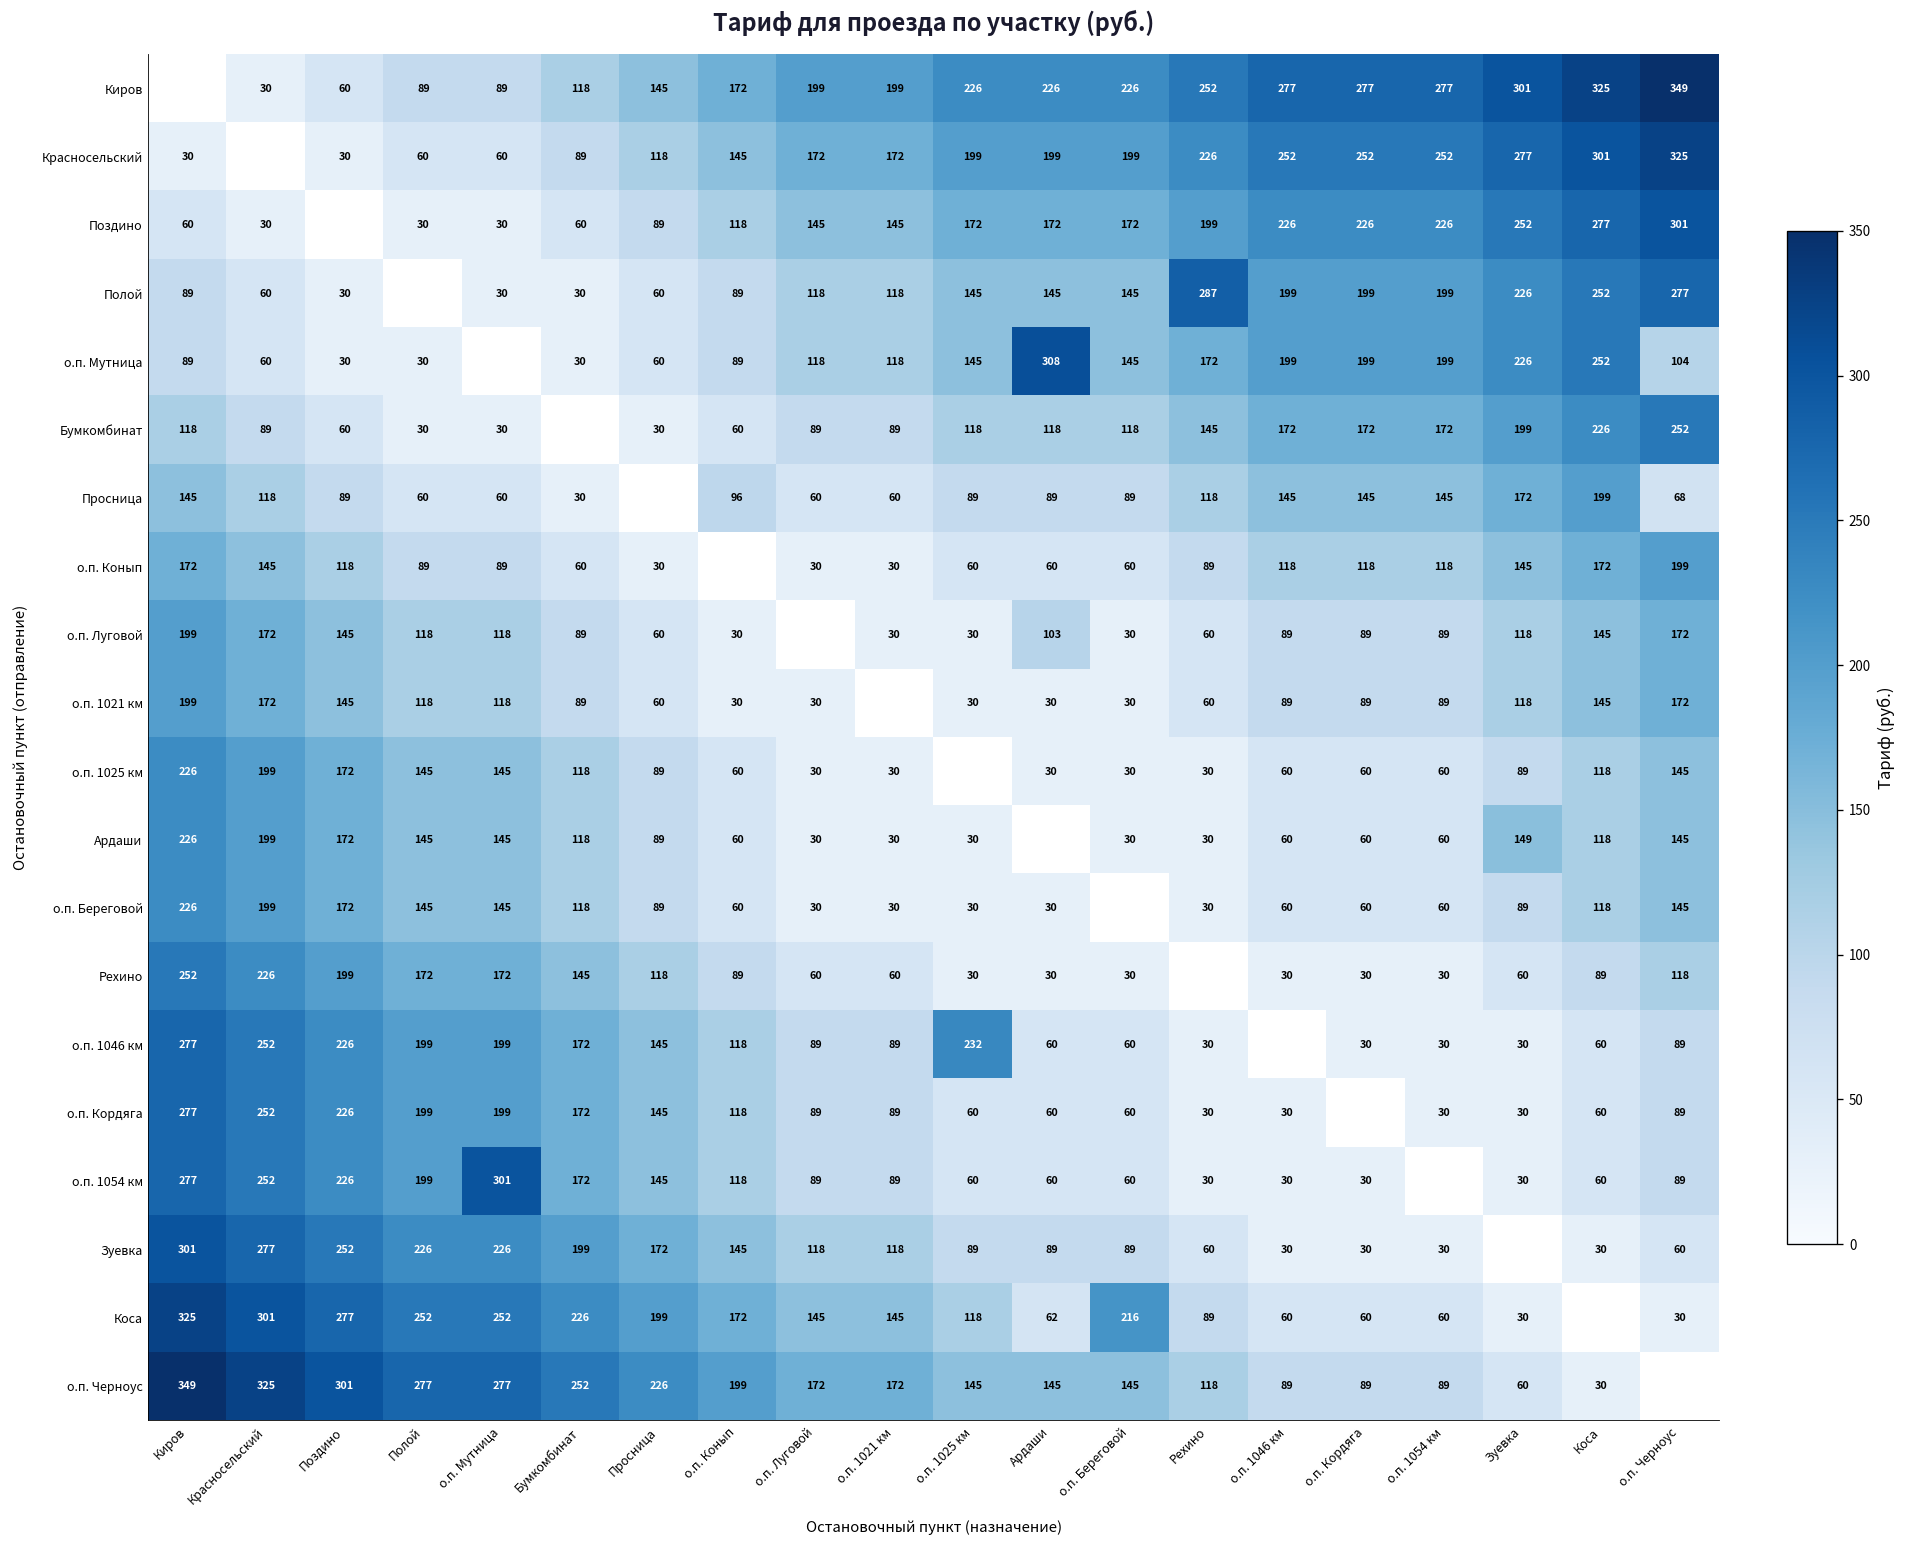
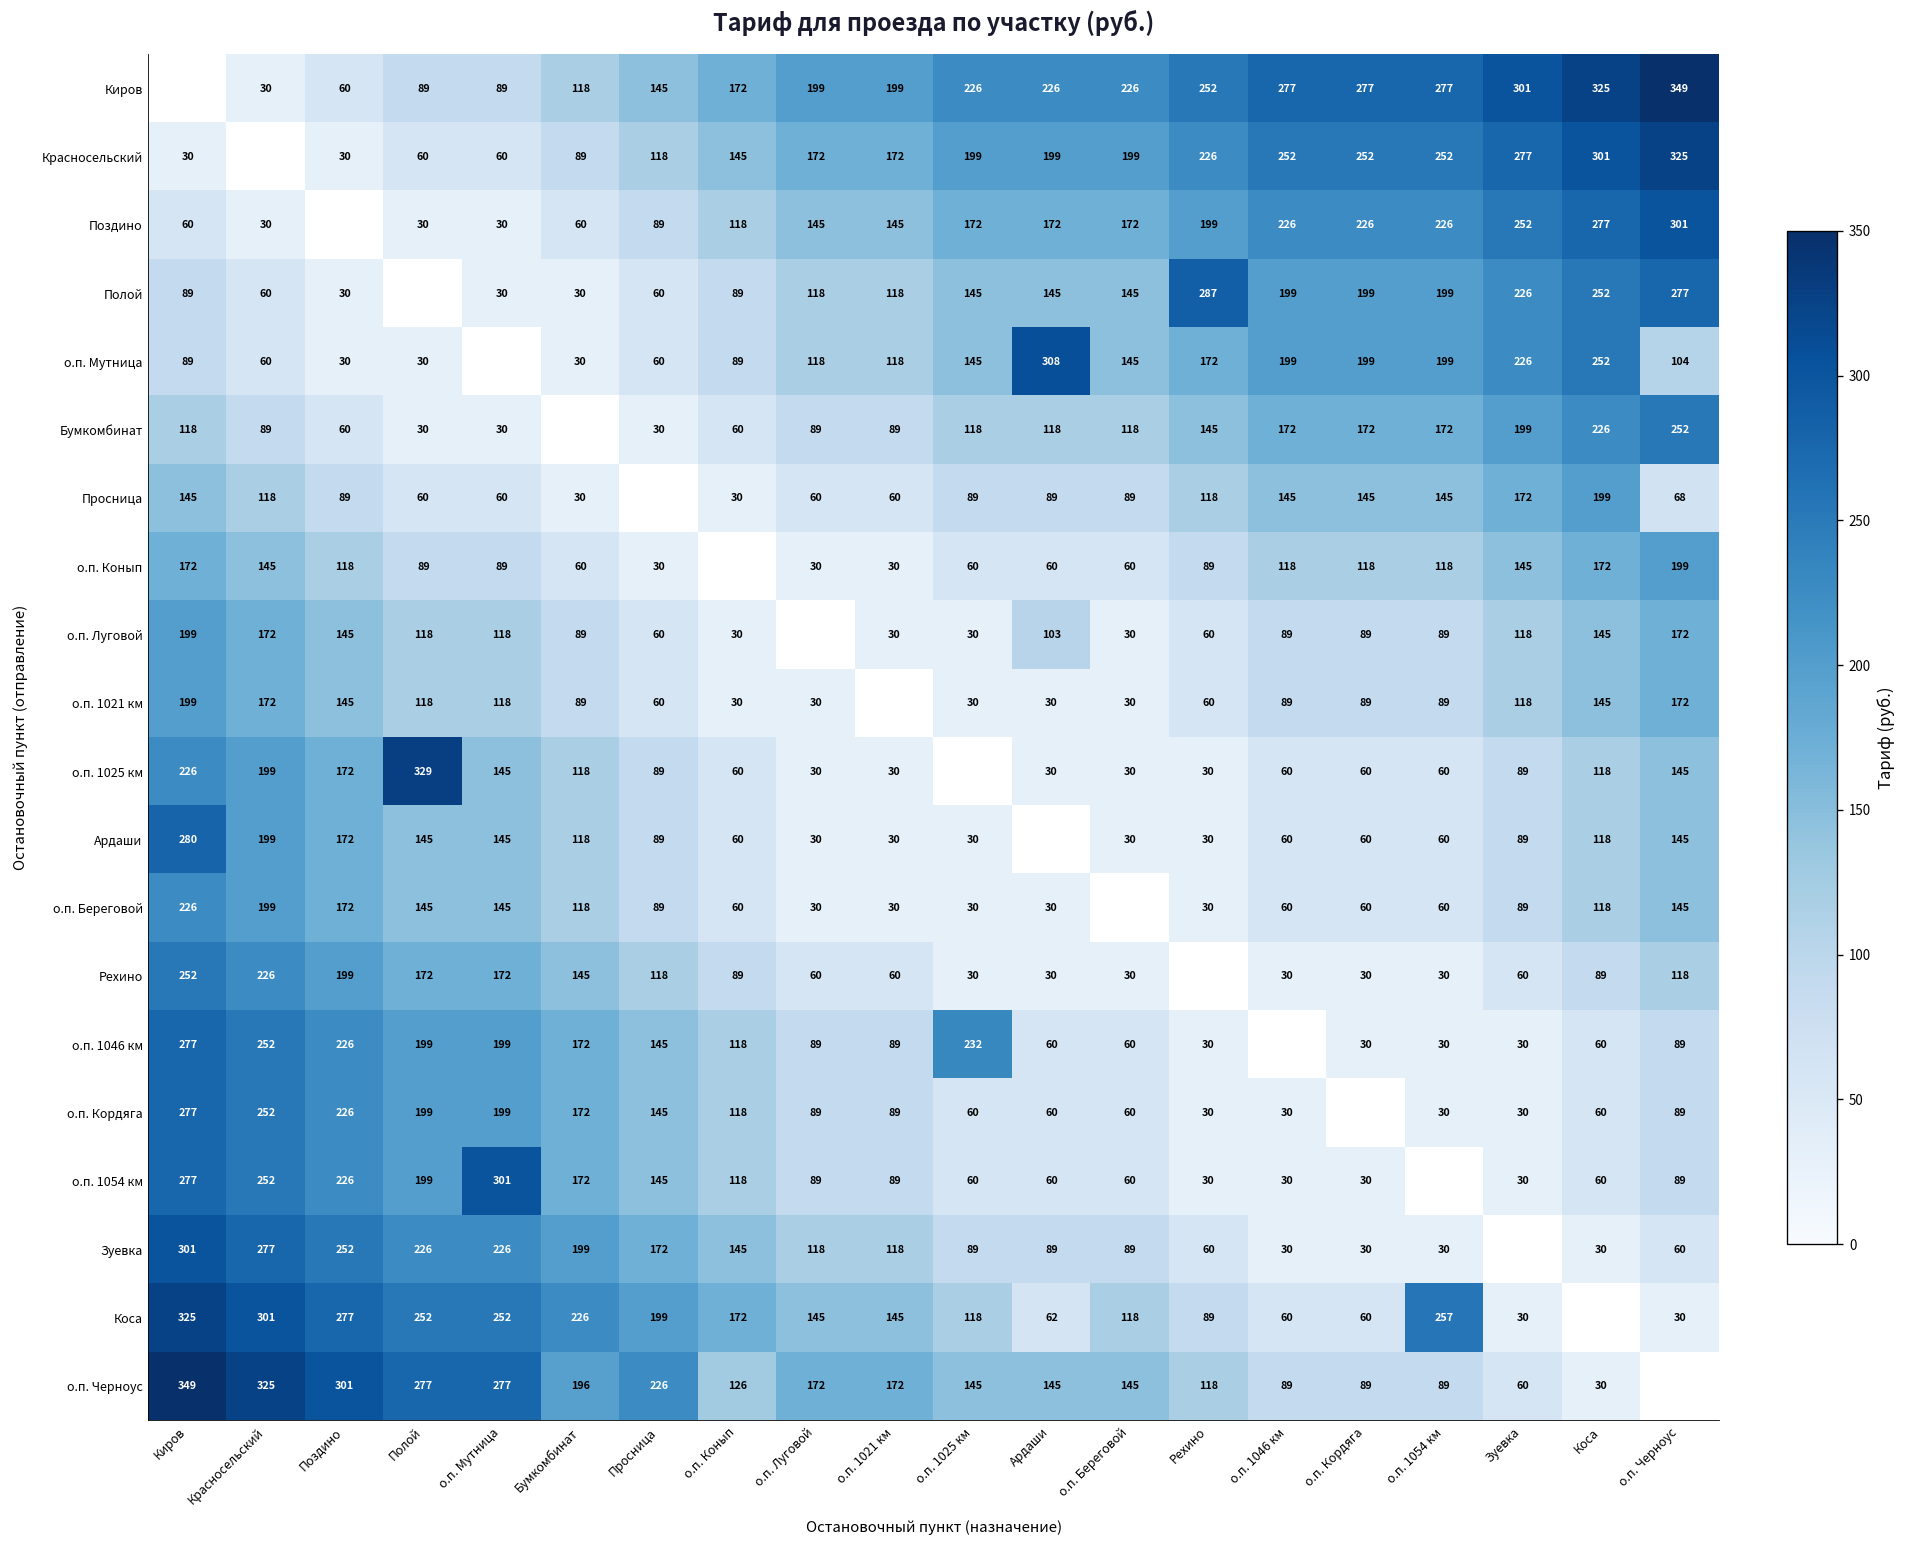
Просница, о.п. Конып: 96 -> 30
о.п. 1025 км, Полой: 145 -> 329
Ардаши, Киров: 226 -> 280
Ардаши, Зуевка: 149 -> 89
Коса, о.п. Береговой: 216 -> 118
Коса, о.п. 1054 км: 60 -> 257
о.п. Черноус, Бумкомбинат: 252 -> 196
о.п. Черноус, о.п. Конып: 199 -> 126
